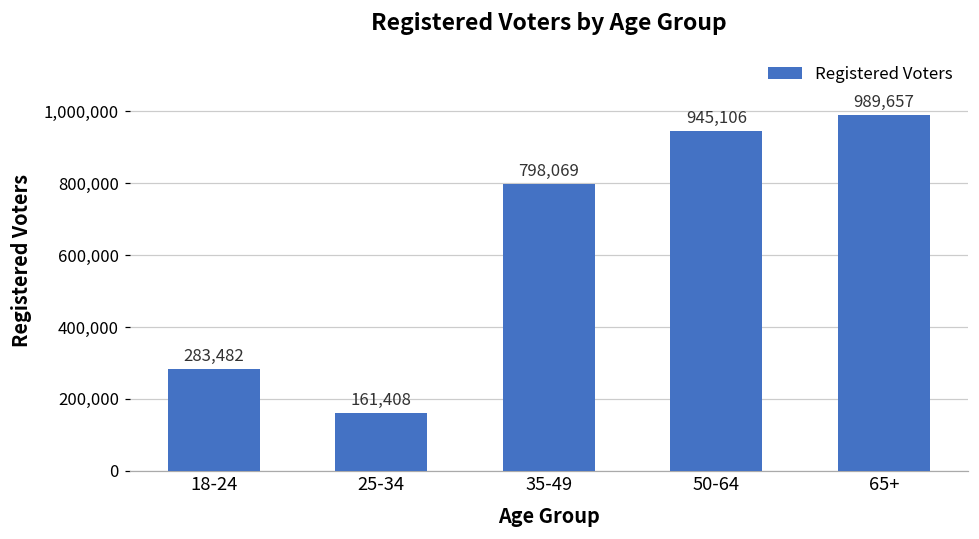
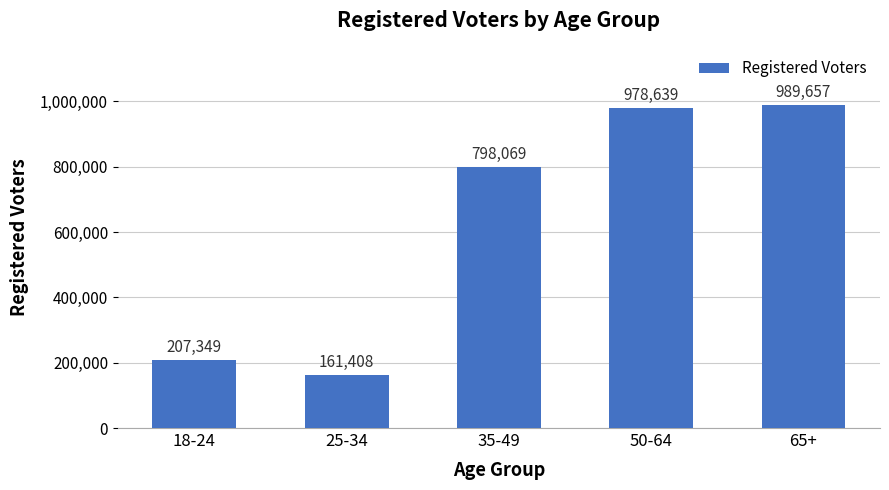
18-24: 283,482 -> 207,349
50-64: 945,106 -> 978,639
